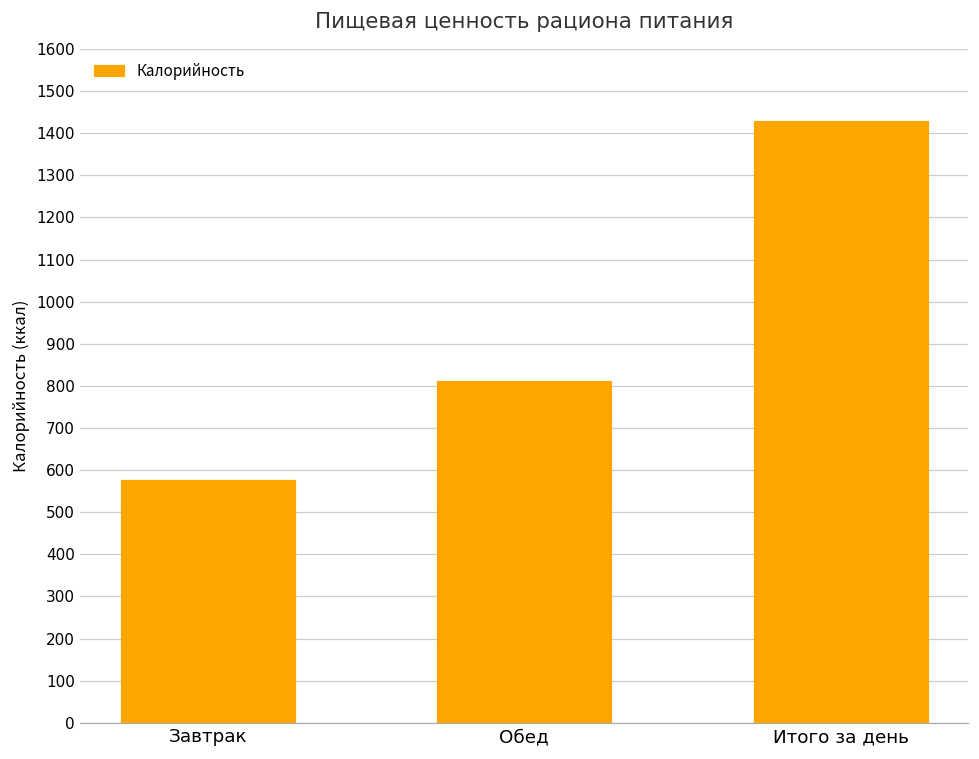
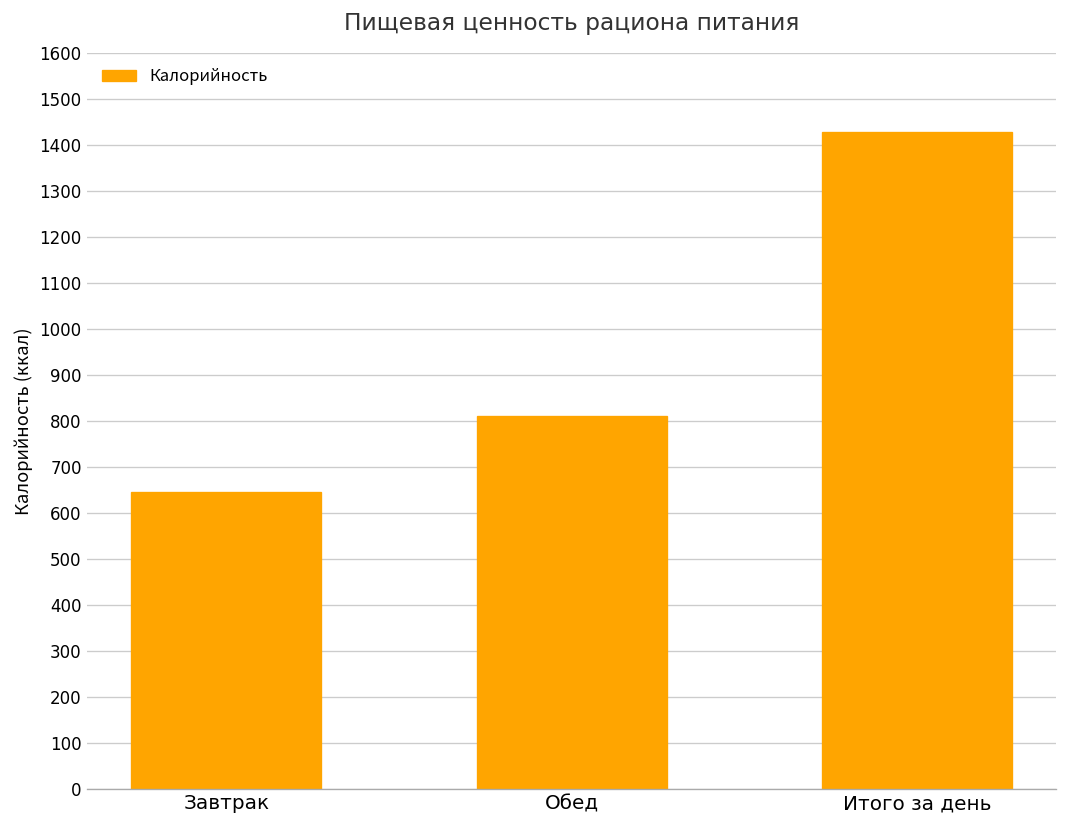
Завтрак: 580 -> 640
